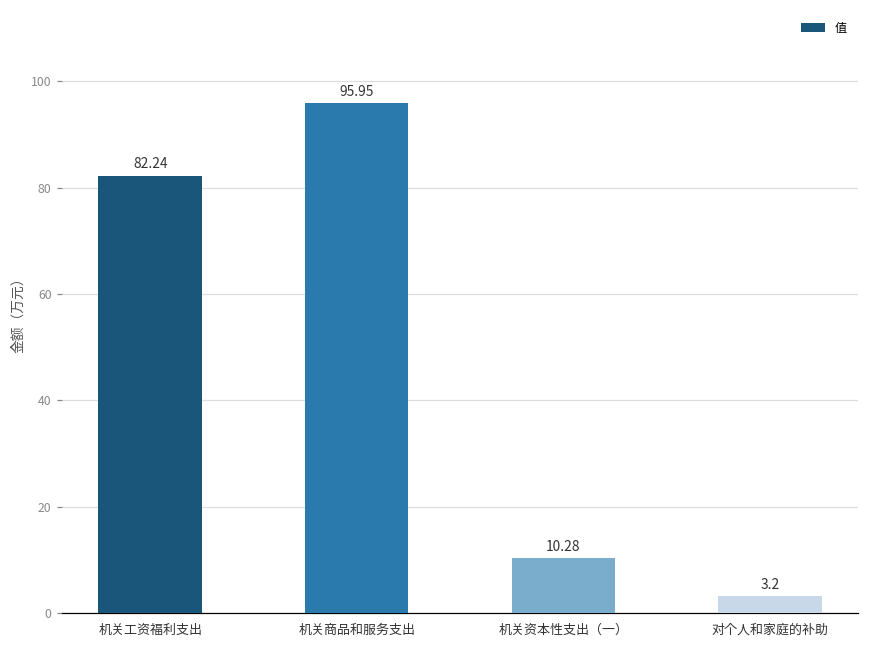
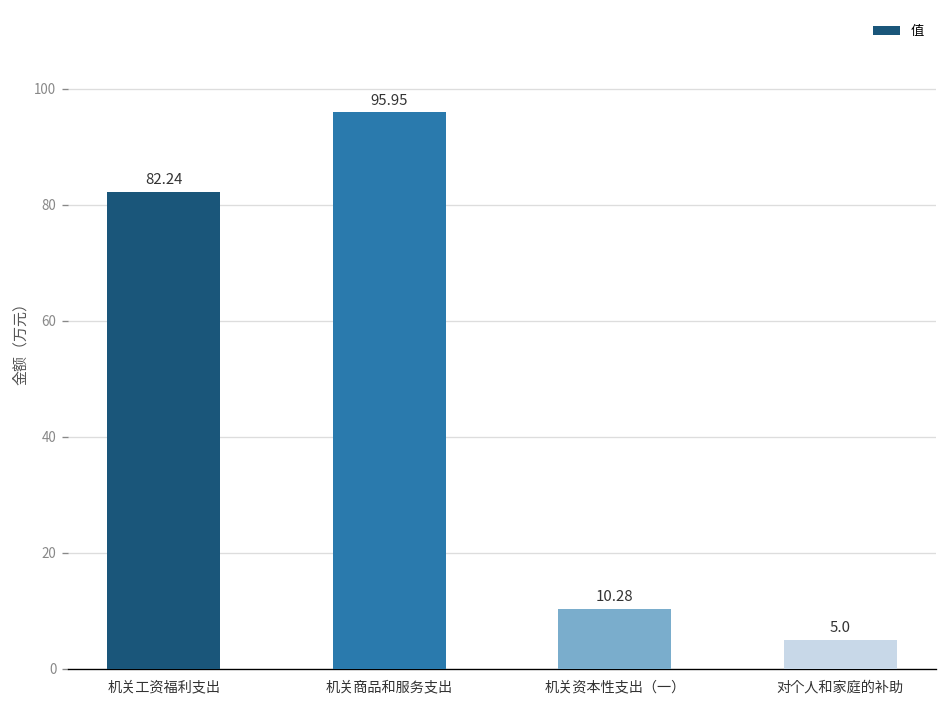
对个人和家庭的补助: 3.2 -> 5.0
